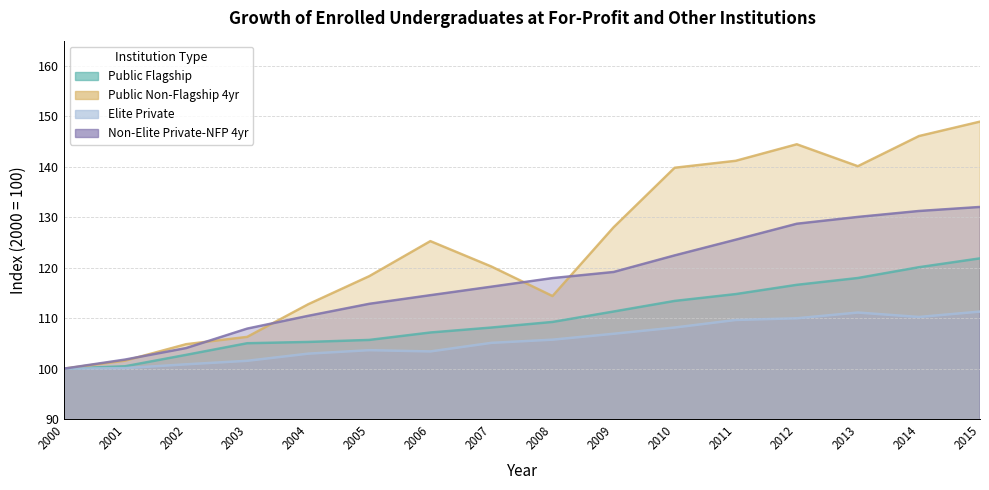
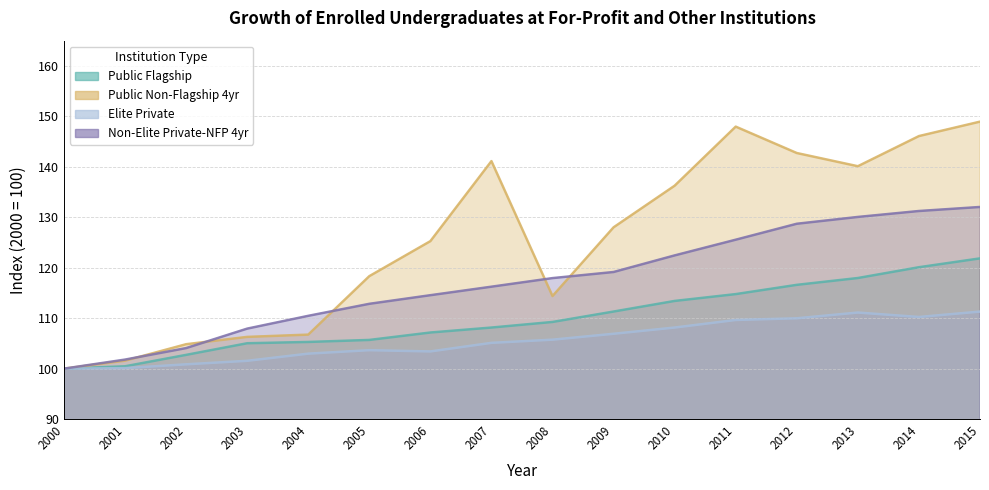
Public Non-Flagship 4yr, 2004: 113 -> 107
Public Non-Flagship 4yr, 2007: 120 -> 141
Public Non-Flagship 4yr, 2010: 140 -> 136
Public Non-Flagship 4yr, 2011: 141 -> 148
Public Non-Flagship 4yr, 2012: 144 -> 143
